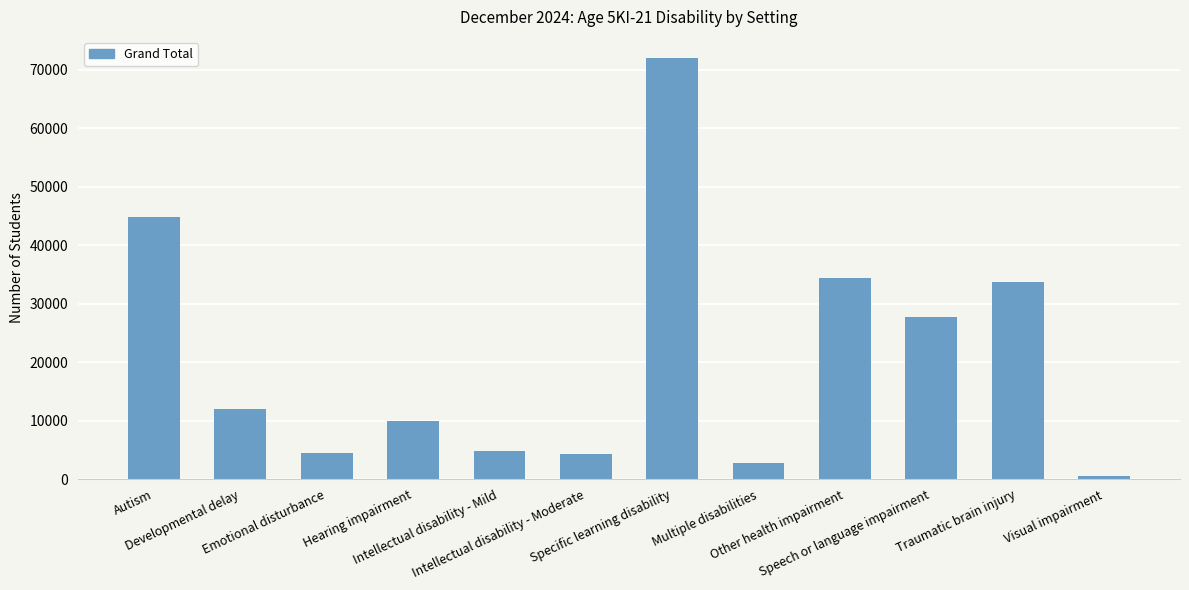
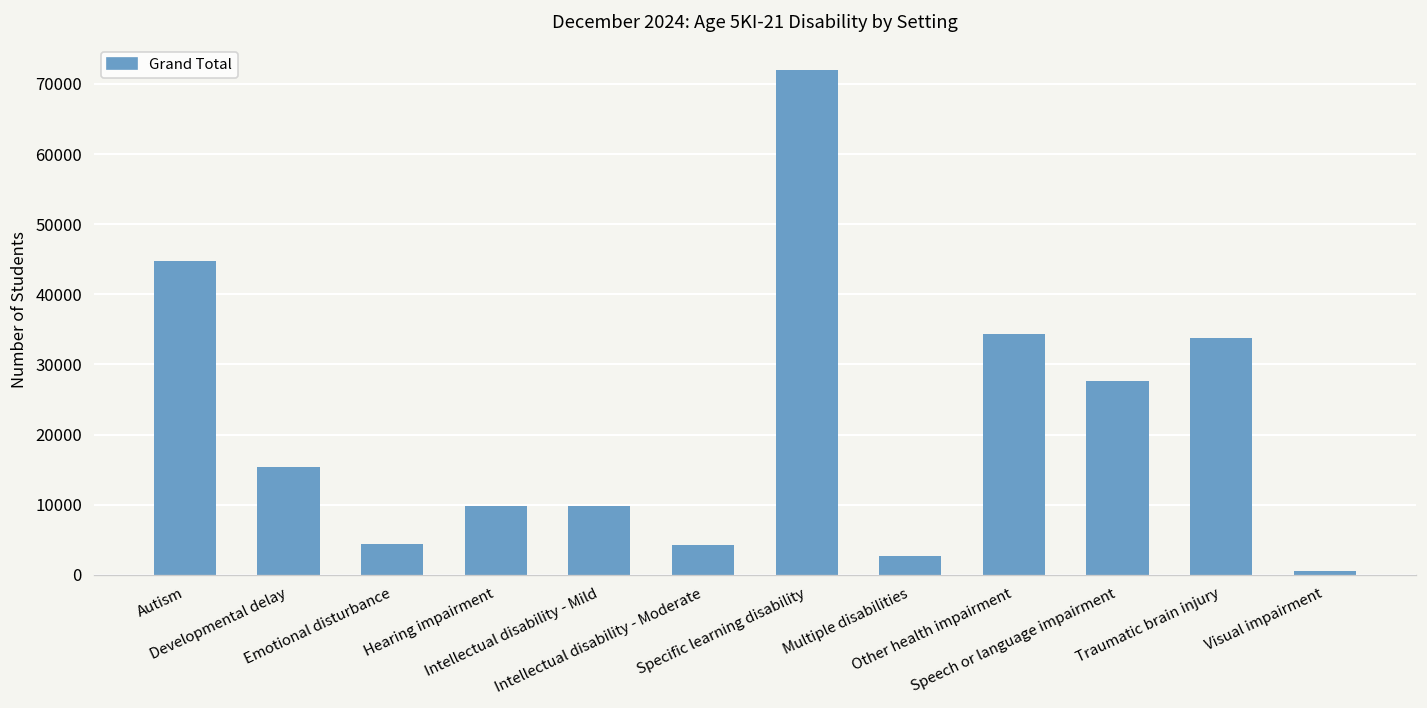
Developmental delay: 12000 -> 15000
Intellectual disability - Mild: 5000 -> 10000
